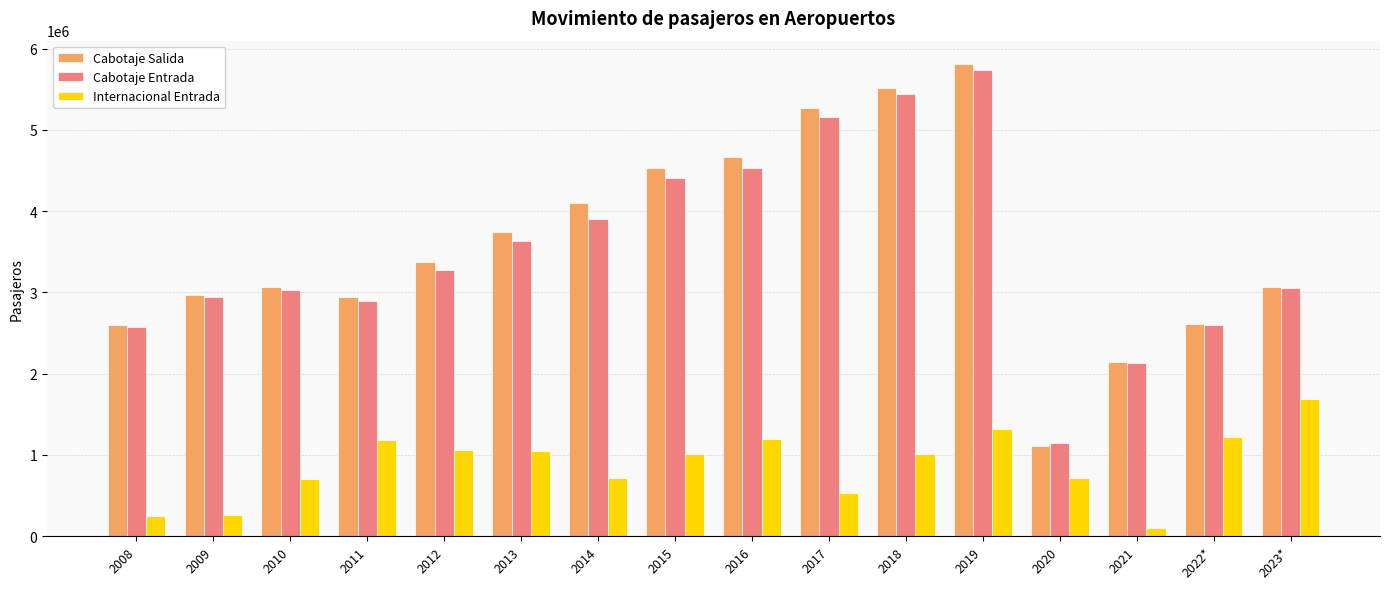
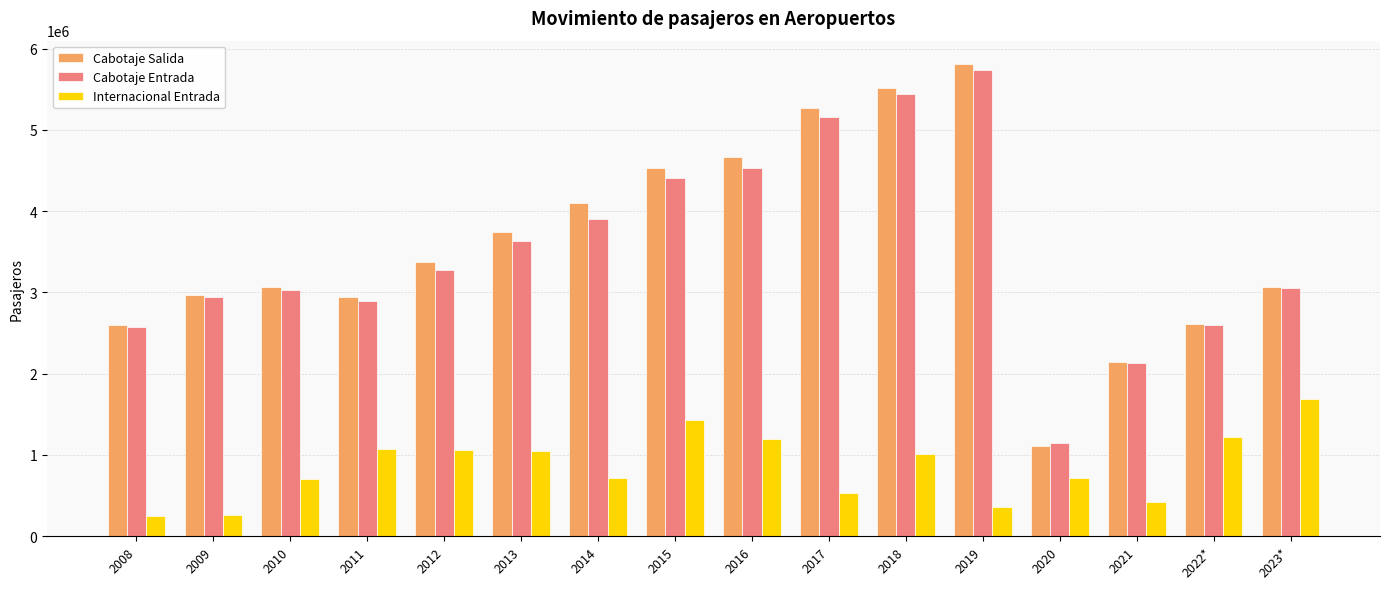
Internacional Entrada, 2011: 1200000 -> 1100000
Internacional Entrada, 2015: 1000000 -> 1400000
Internacional Entrada, 2019: 1300000 -> 400000
Internacional Entrada, 2021: 100000 -> 400000
